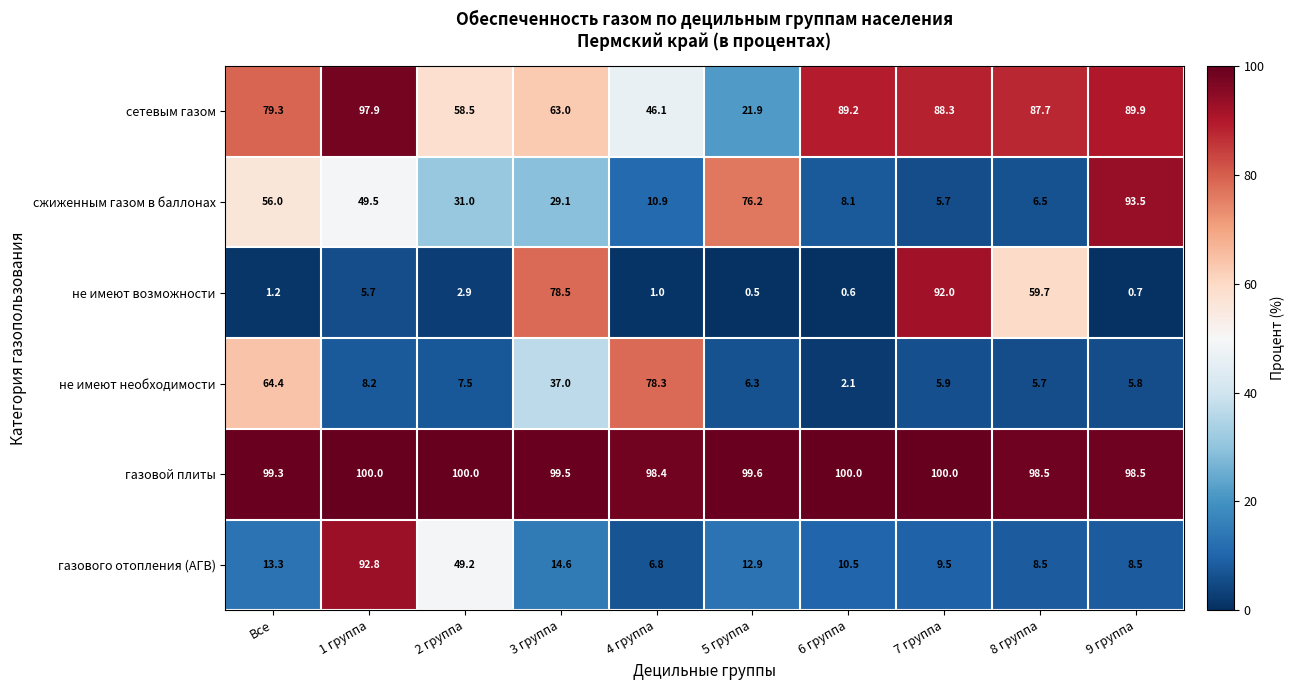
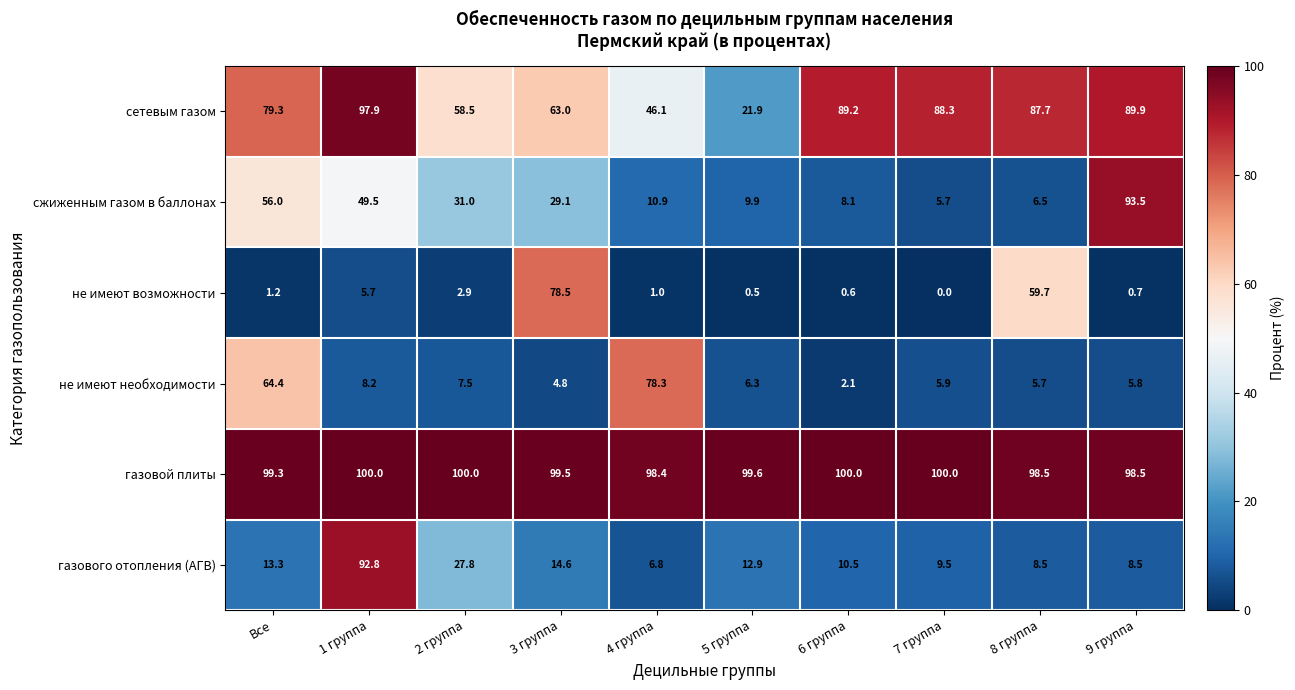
сжиженным газом в баллонах, 5 группа: 76.2 -> 9.9
не имеют возможности, 7 группа: 92.0 -> 0.0
не имеют необходимости, 3 группа: 37.0 -> 4.8
газового отопления (АГВ), 2 группа: 49.2 -> 27.8
